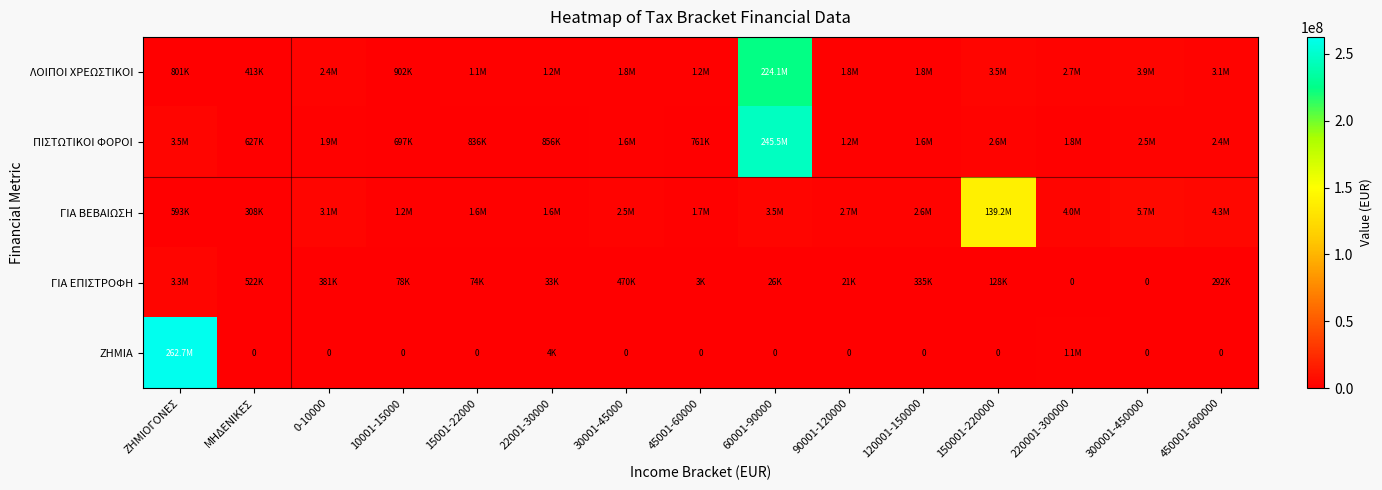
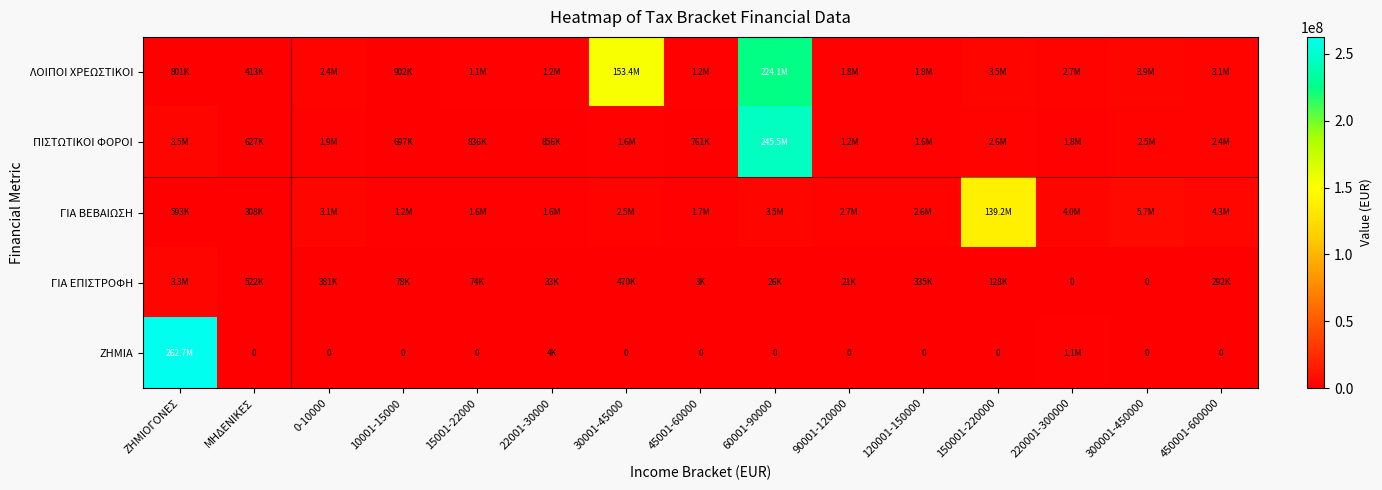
ΛΟΙΠΟΙ ΧΡΕΩΣΤΙΚΟΙ, 30001-45000: 1.8M -> 153.4M
